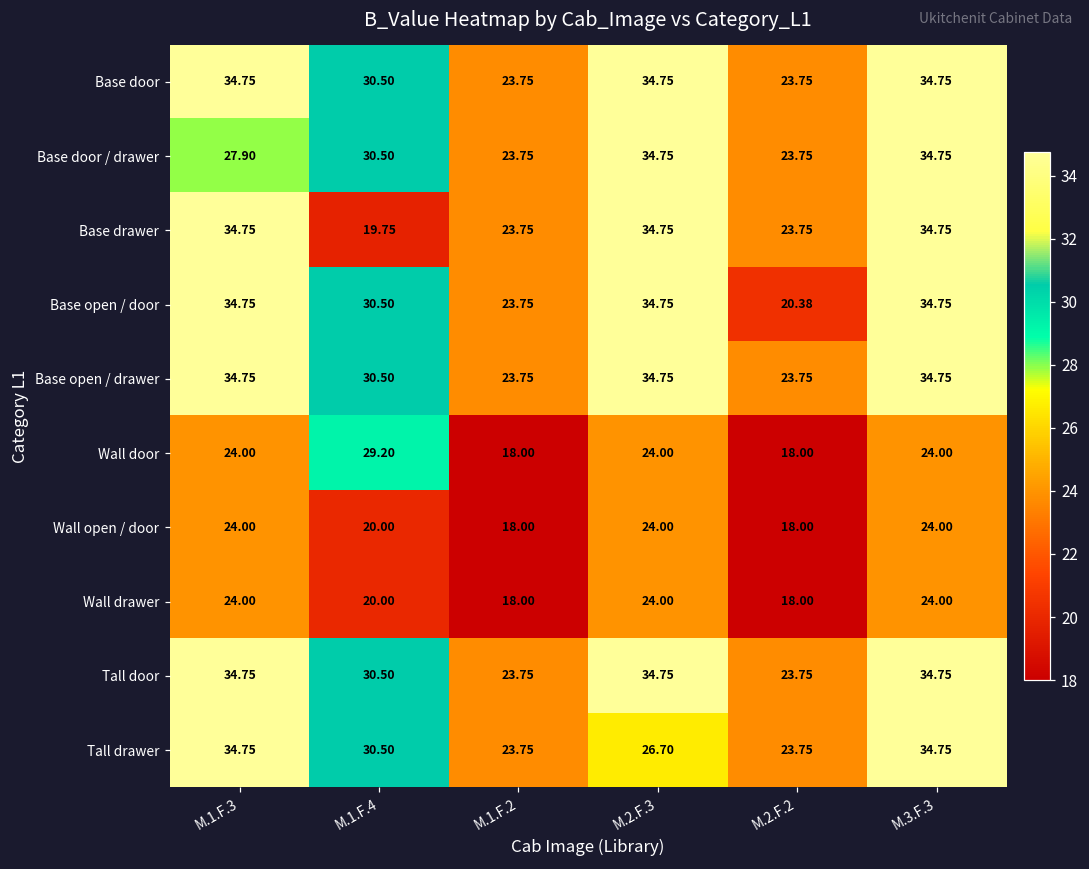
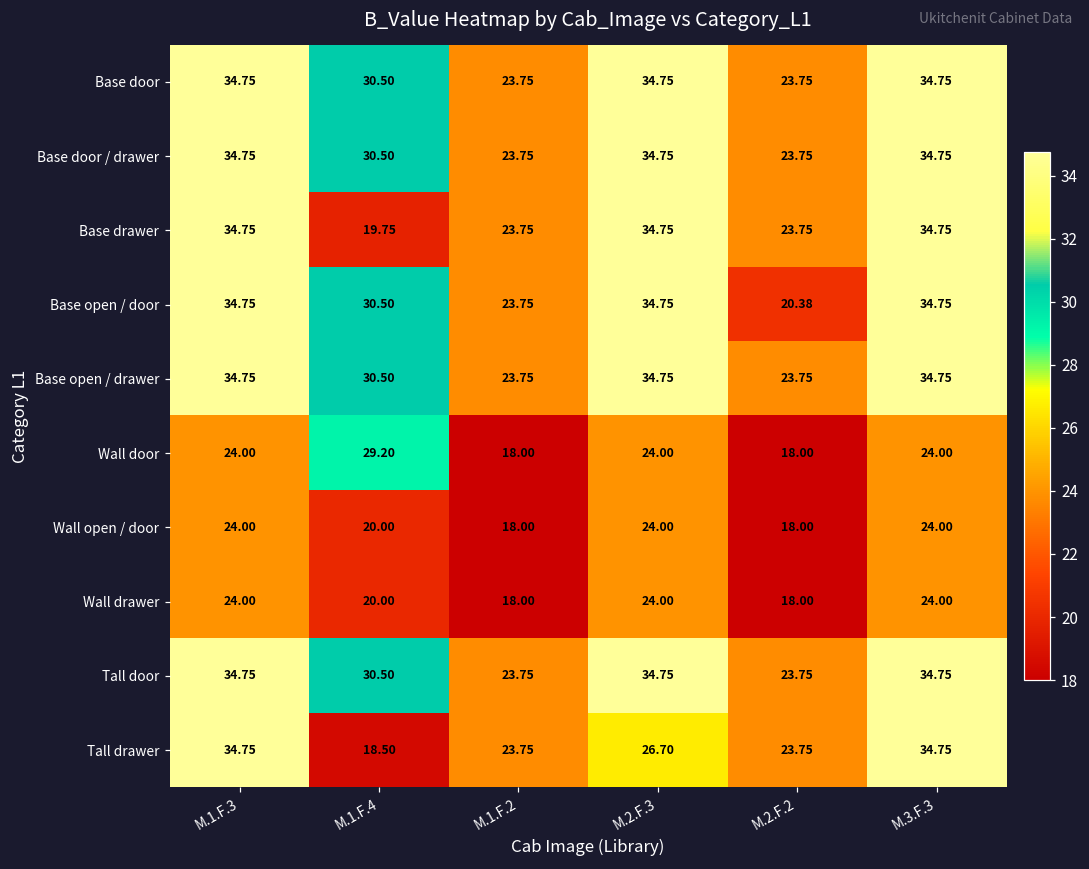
Base door / drawer, M.1.F.3: 27.90 -> 34.75
Tall drawer, M.1.F.4: 30.50 -> 18.50
